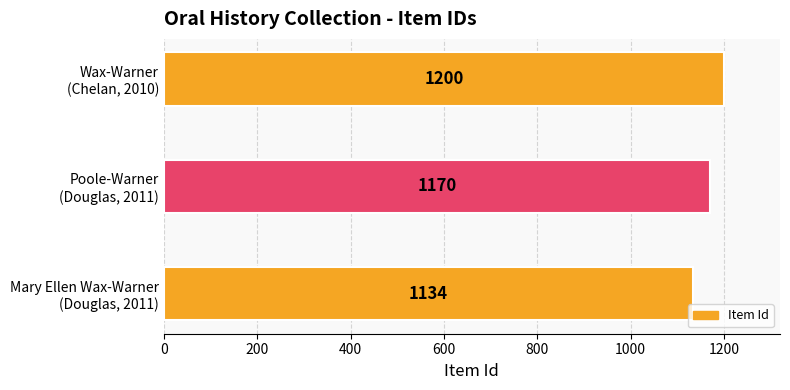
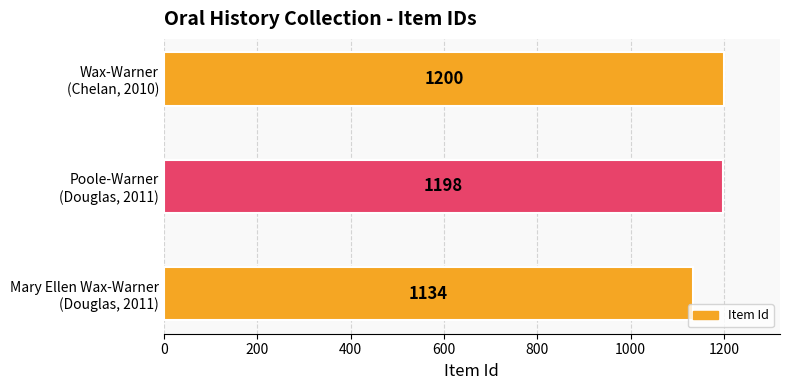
Poole-Warner (Douglas, 2011): 1170 -> 1198
